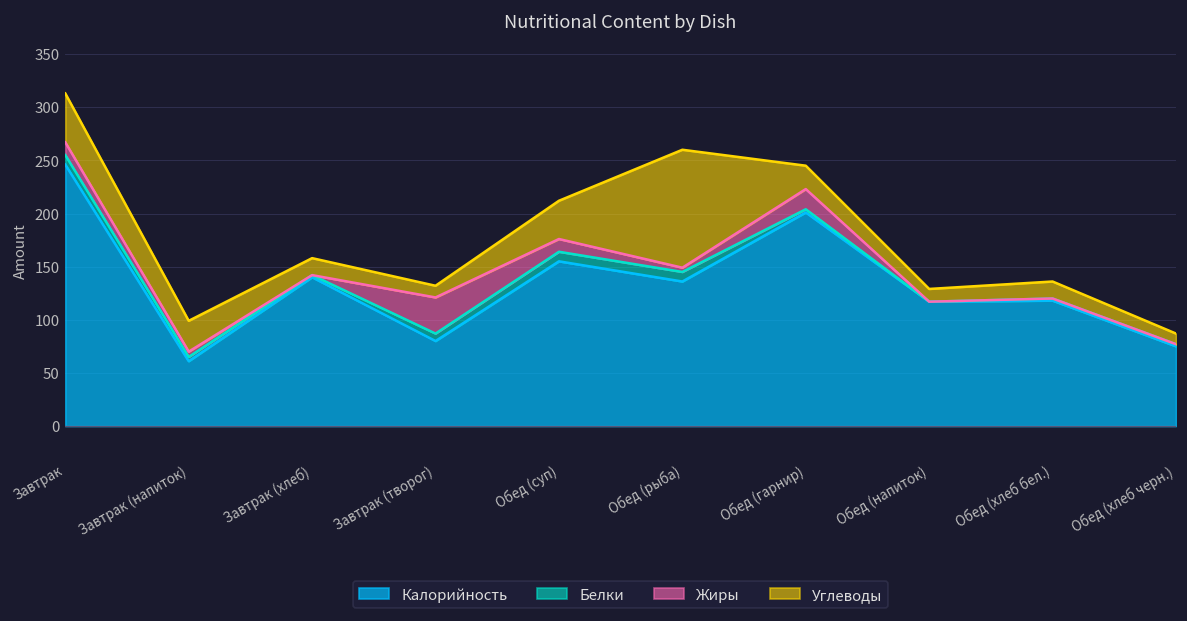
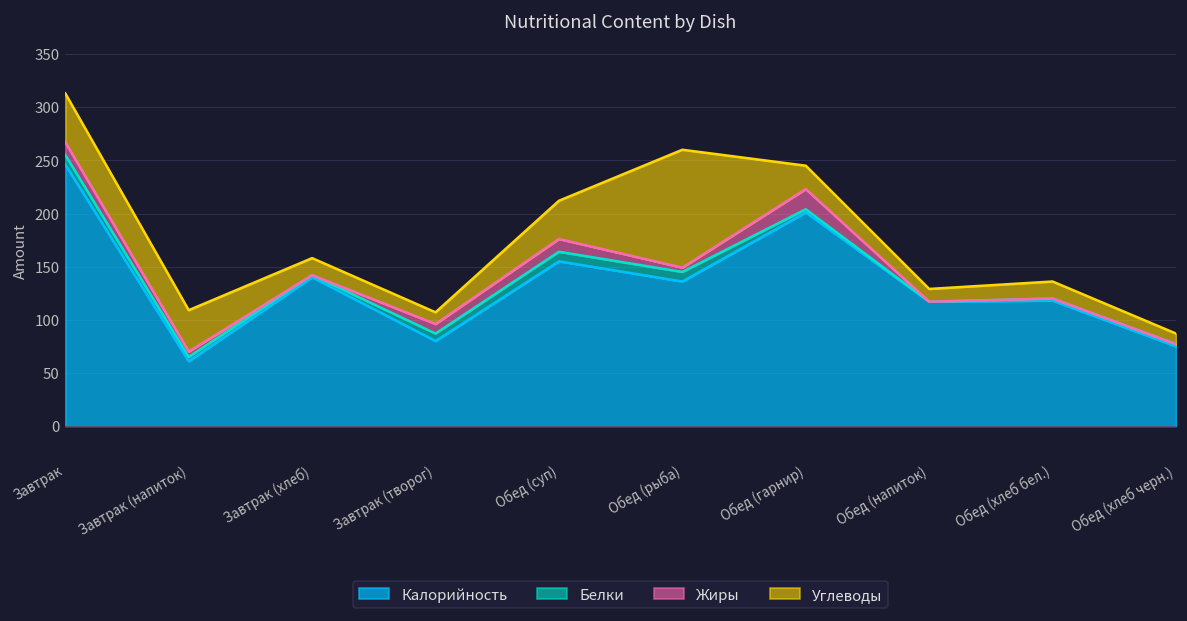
Углеводы, Завтрак (напиток): 30 -> 40
Жиры, Завтрак (творог): 30 -> 10
